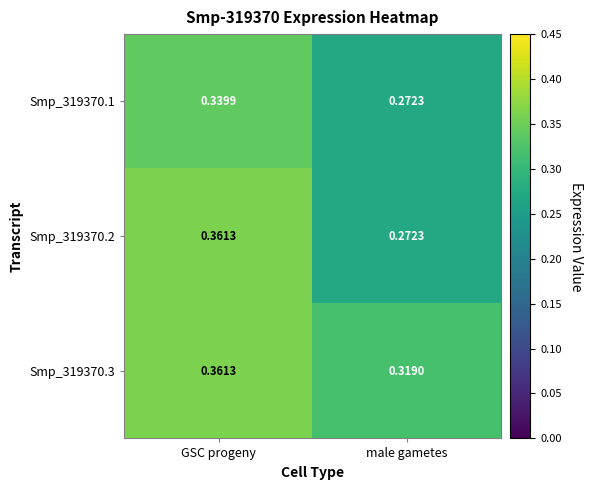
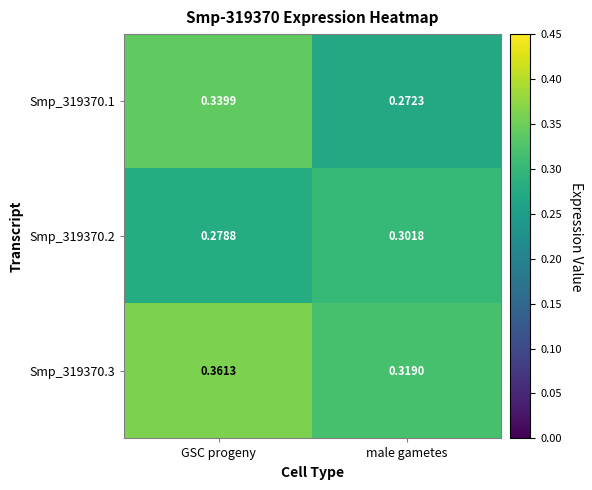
Smp_319370.2, GSC progeny: 0.3613 -> 0.2788
Smp_319370.2, male gametes: 0.2723 -> 0.3018
